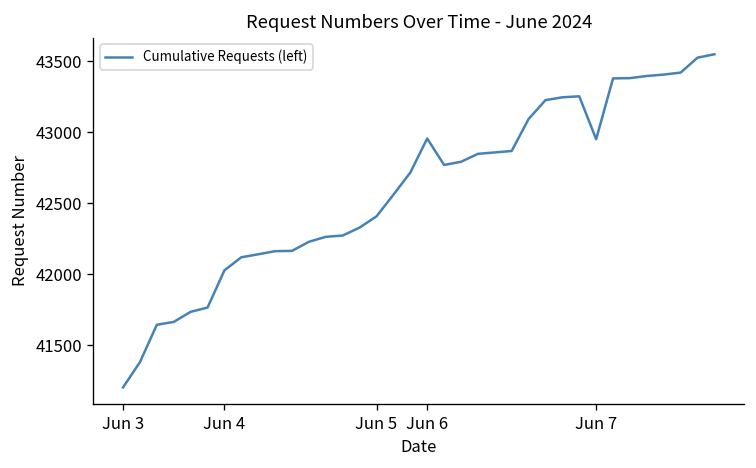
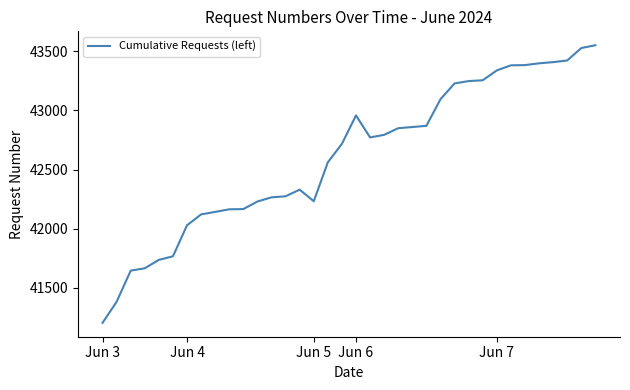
Jun 5: 42410 -> 42230
Jun 7: 42950 -> 43340
